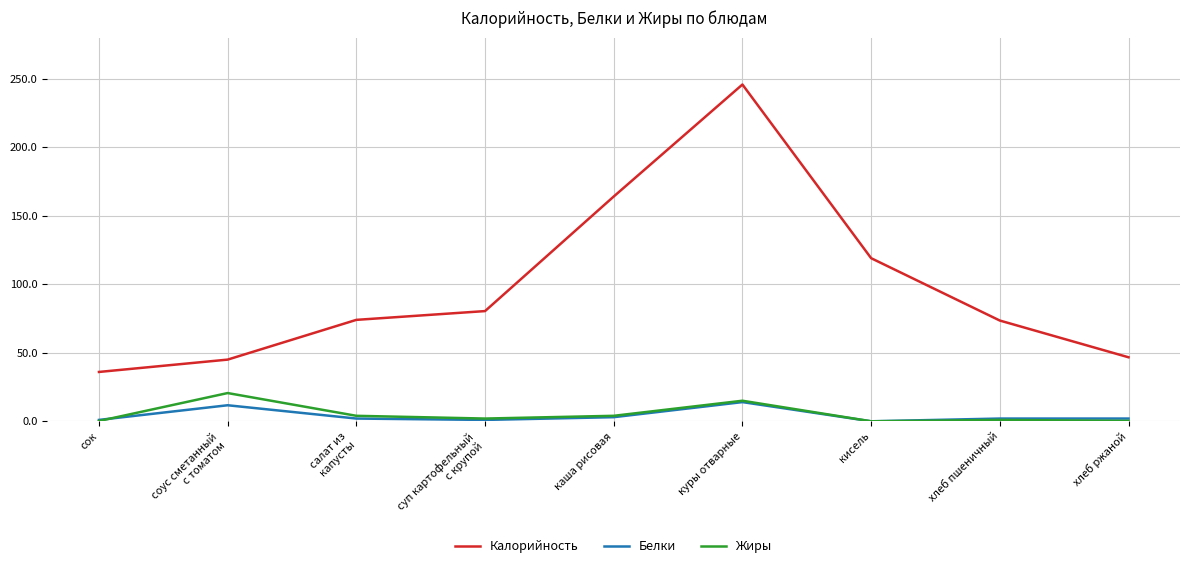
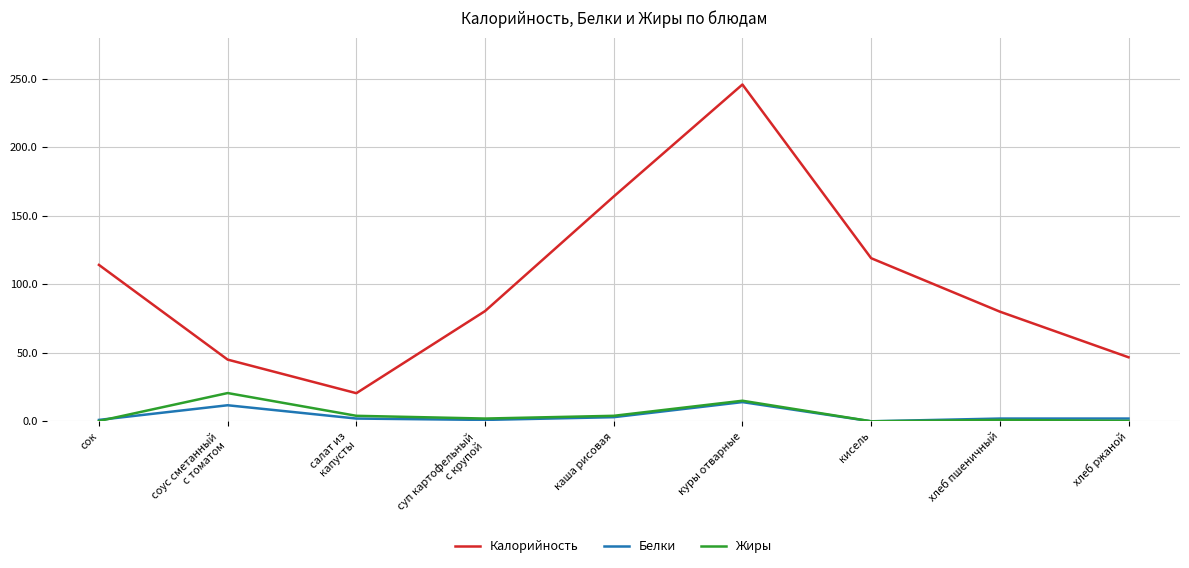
Калорийность, сок: 36 -> 114
Калорийность, салат из капусты: 74 -> 21
Калорийность, хлеб пшеничный: 74 -> 80
